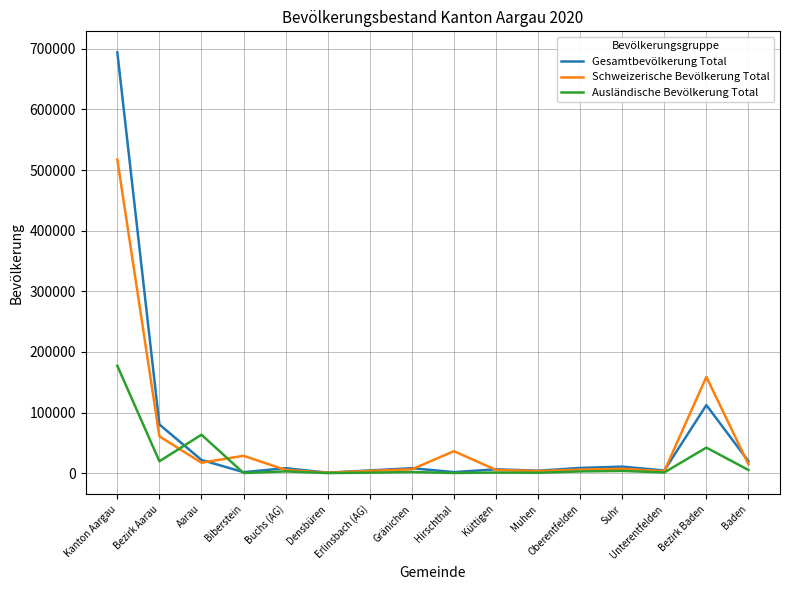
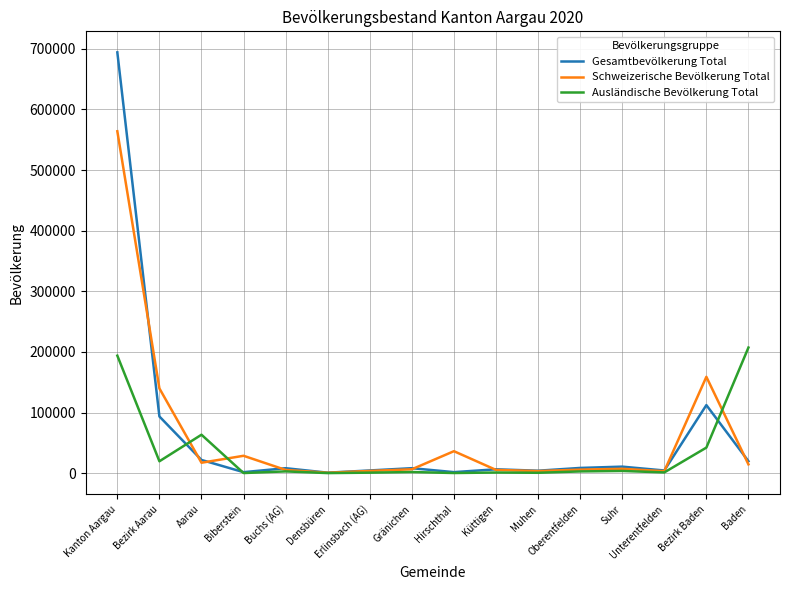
Schweizerische Bevölkerung Total, Kanton Aargau: 520000 -> 560000
Ausländische Bevölkerung Total, Kanton Aargau: 180000 -> 190000
Gesamtbevölkerung Total, Bezirk Aarau: 80000 -> 90000
Schweizerische Bevölkerung Total, Bezirk Aarau: 60000 -> 140000
Ausländische Bevölkerung Total, Baden: 10000 -> 210000
